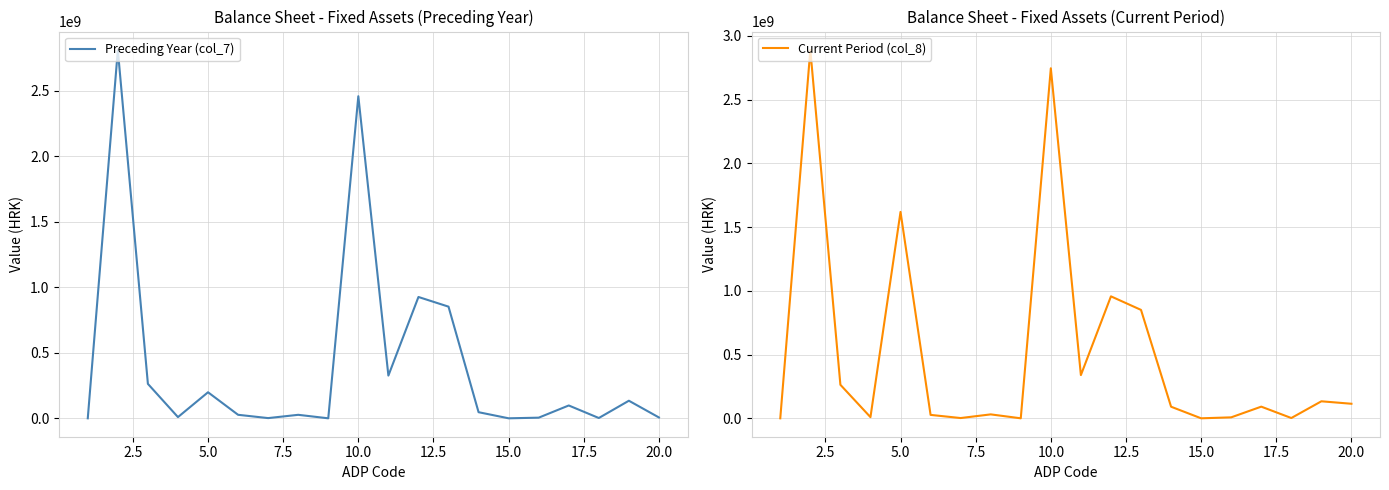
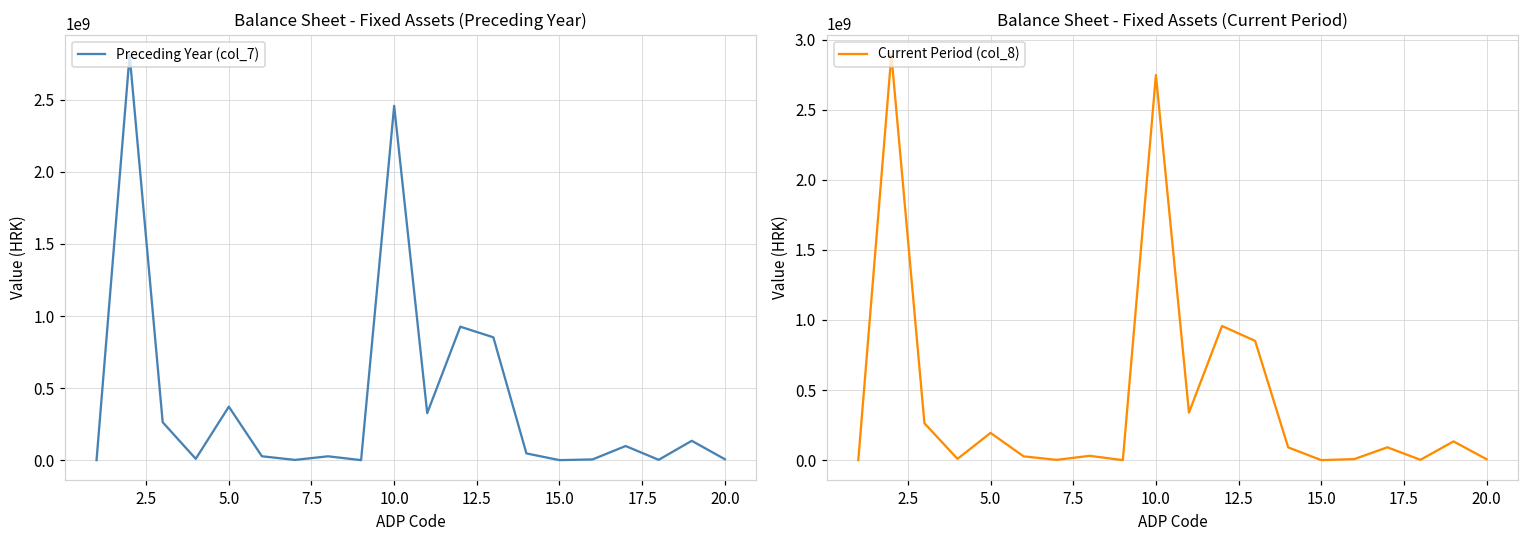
Balance Sheet - Fixed Assets (Preceding Year), 5.0: 200000000 -> 370000000
Balance Sheet - Fixed Assets (Current Period), 5.0: 1620000000 -> 190000000
Balance Sheet - Fixed Assets (Current Period), 20.0: 110000000 -> 10000000
